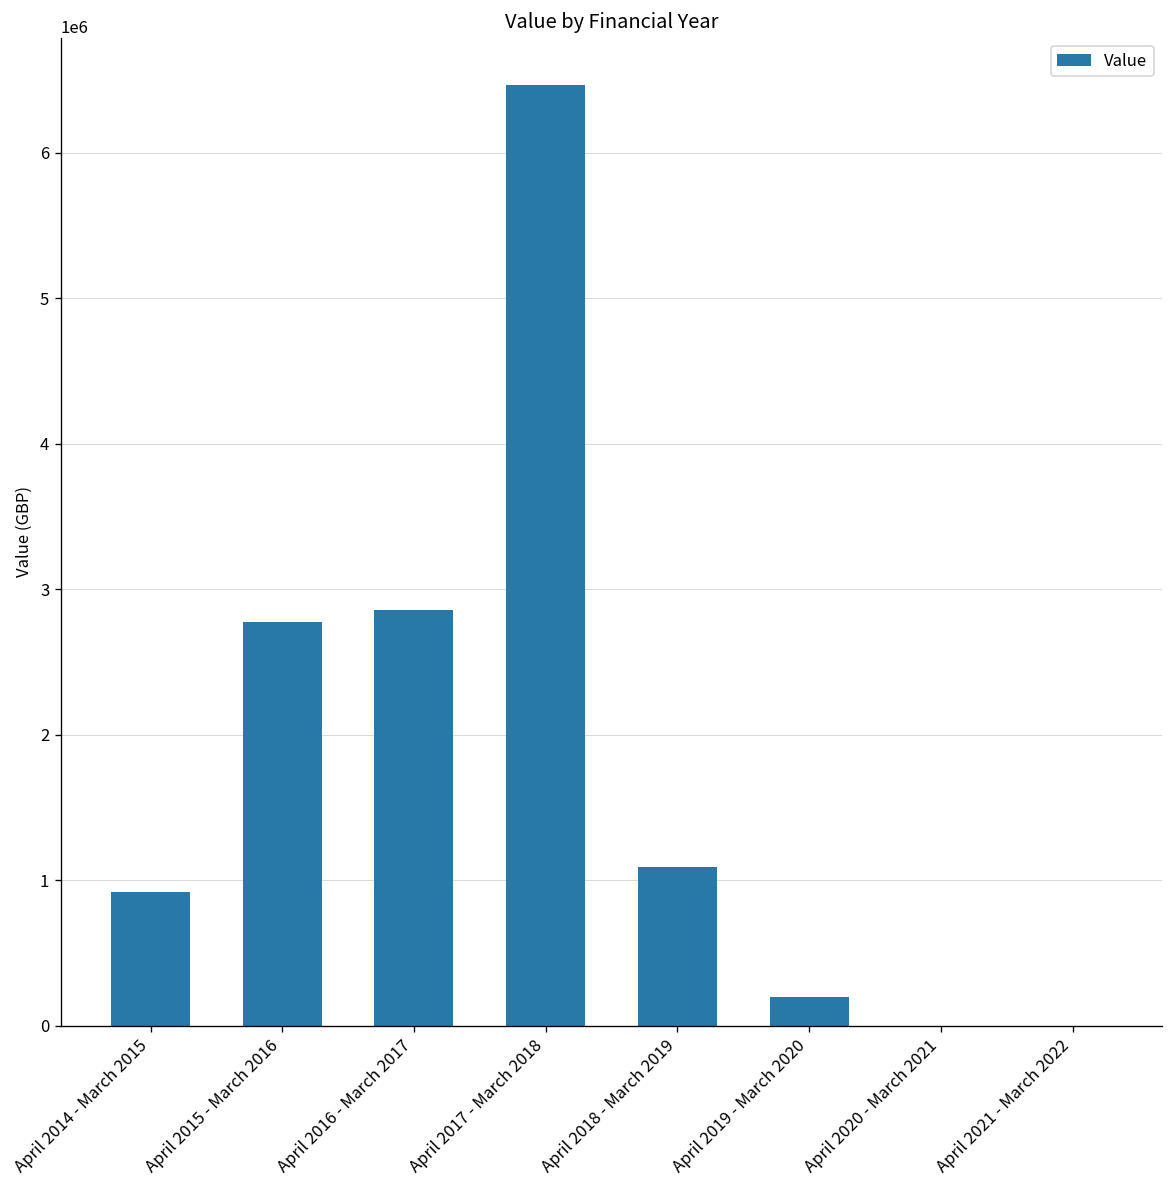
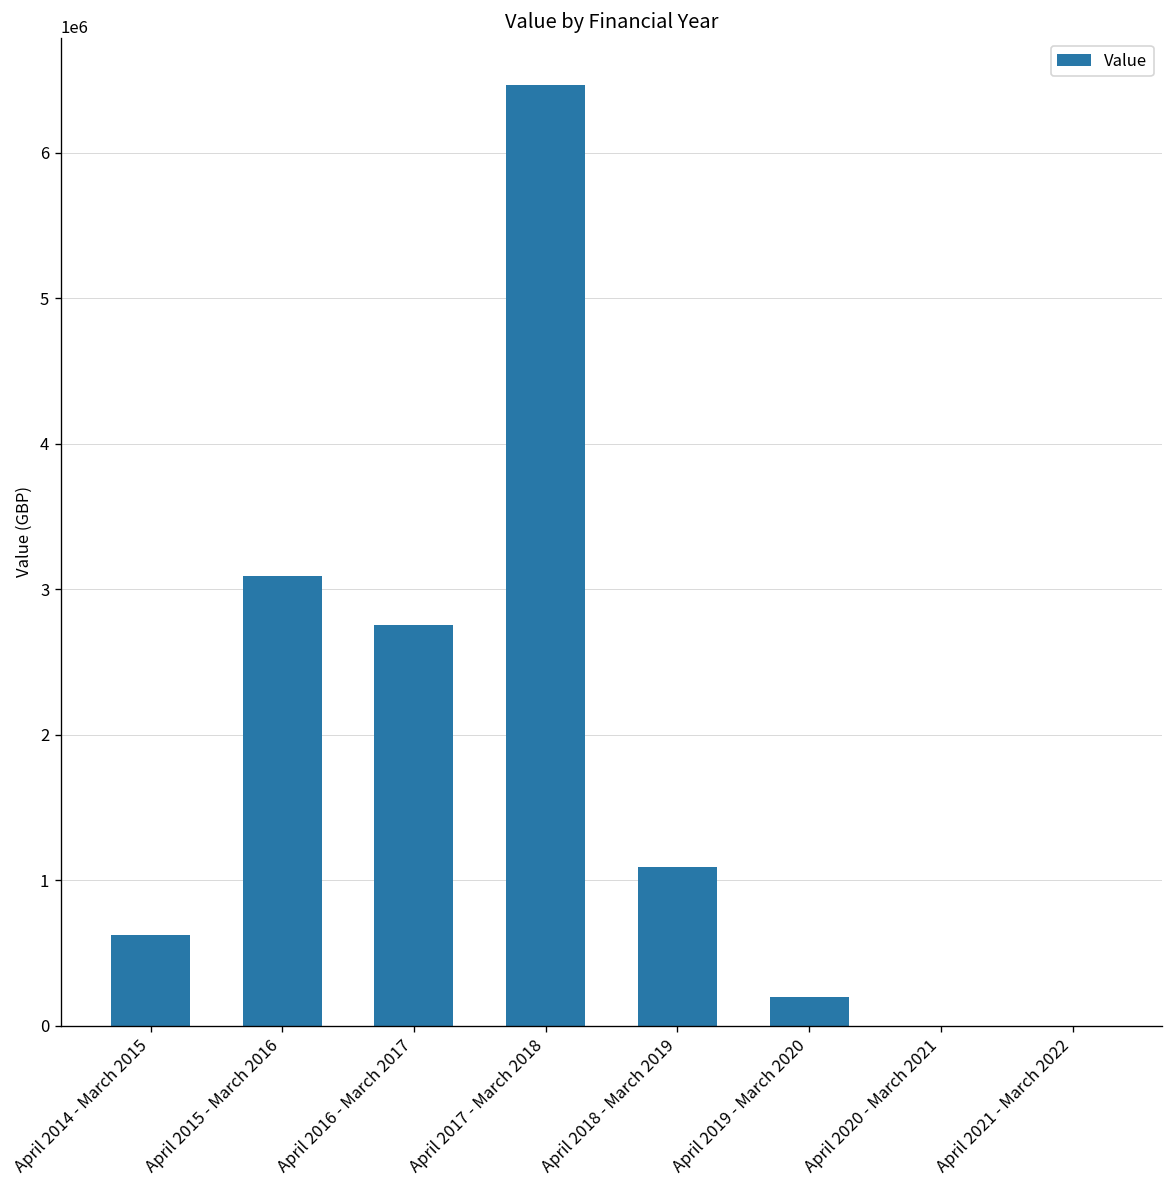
April 2014 - March 2015: 920000 -> 630000
April 2015 - March 2016: 2770000 -> 3090000
April 2016 - March 2017: 2860000 -> 2750000
